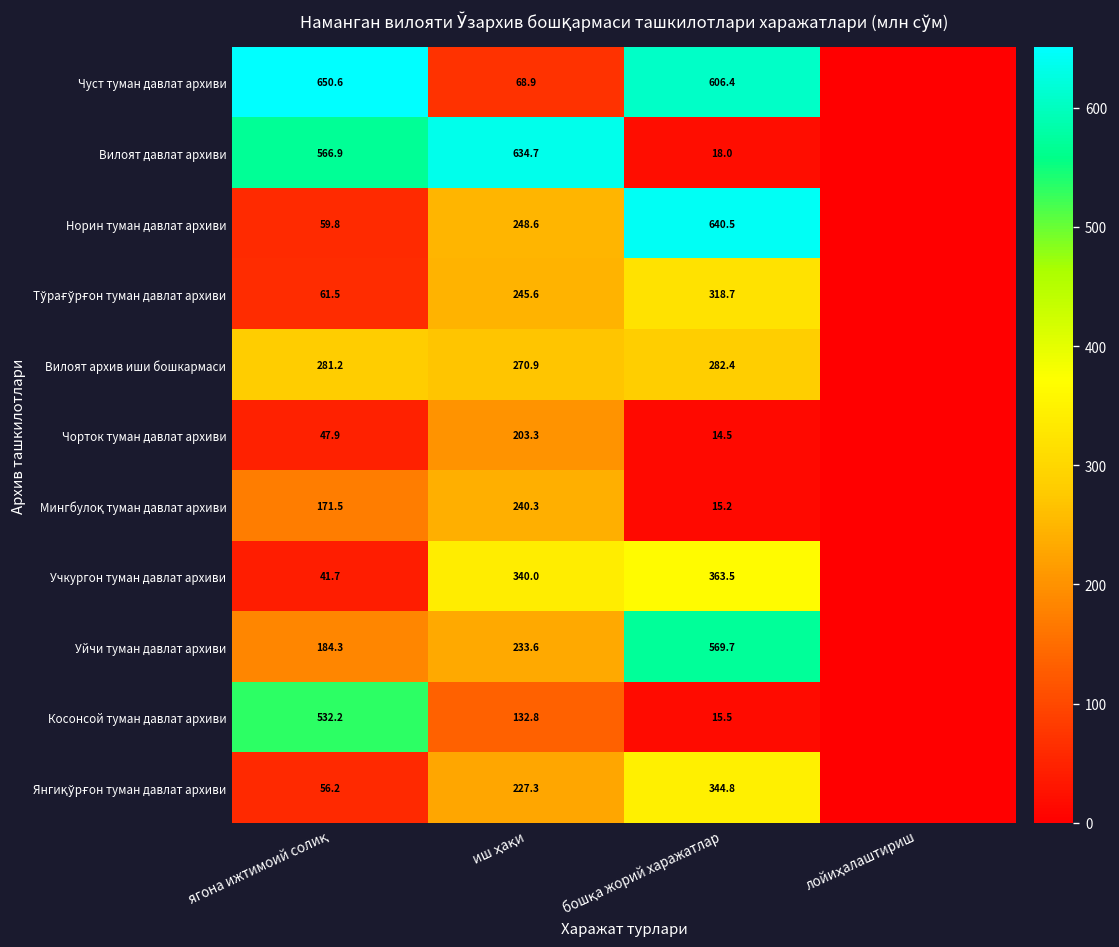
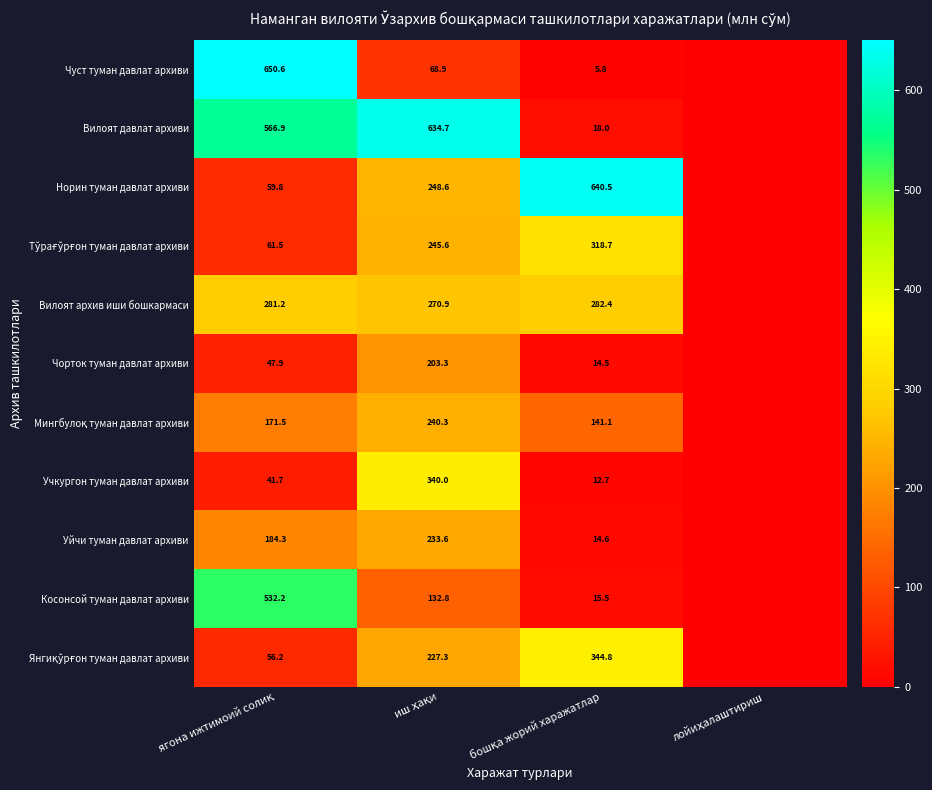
Чуст туман давлат архиви, бошқа жорий харажатлар: 606.4 -> 5.8
Мингбулоқ туман давлат архиви, бошқа жорий харажатлар: 15.2 -> 141.1
Учкургон туман давлат архиви, бошқа жорий харажатлар: 363.5 -> 12.7
Уйчи туман давлат архиви, бошқа жорий харажатлар: 569.7 -> 14.6
